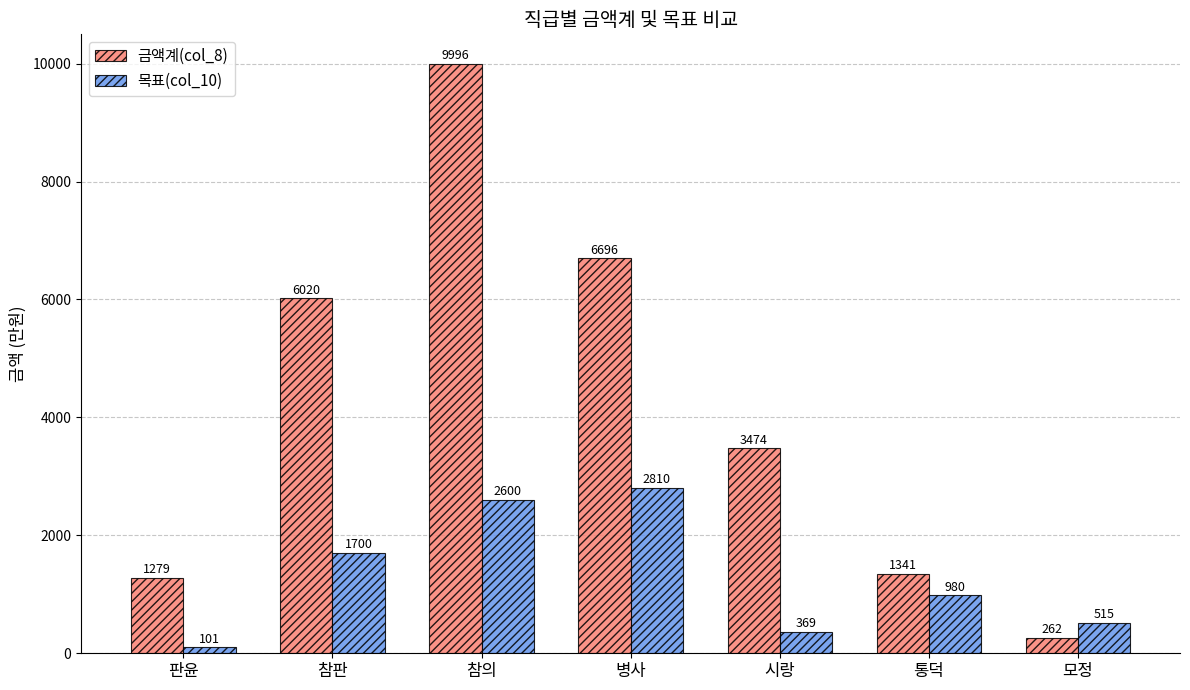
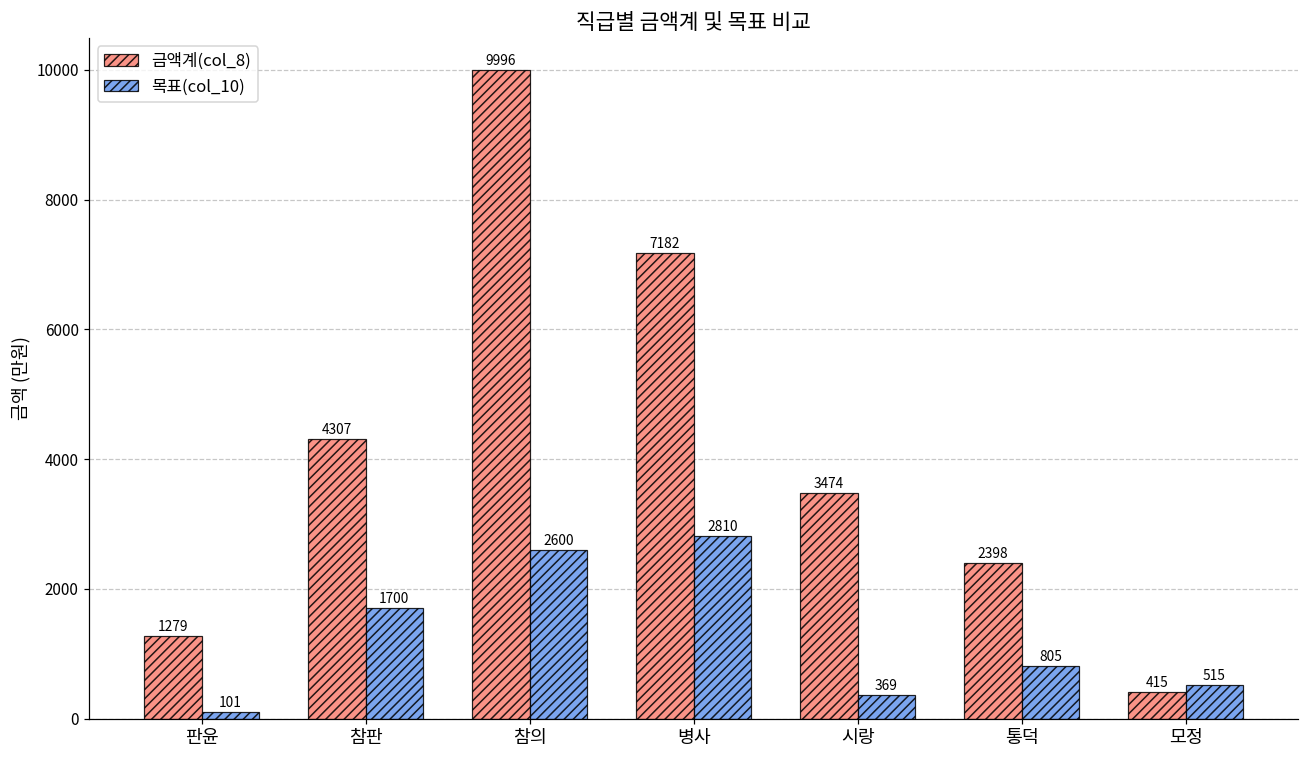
금액계(col_8), 참판: 6020 -> 4307
금액계(col_8), 병사: 6696 -> 7182
금액계(col_8), 통덕: 1341 -> 2398
목표(col_10), 통덕: 980 -> 805
금액계(col_8), 모정: 262 -> 415
